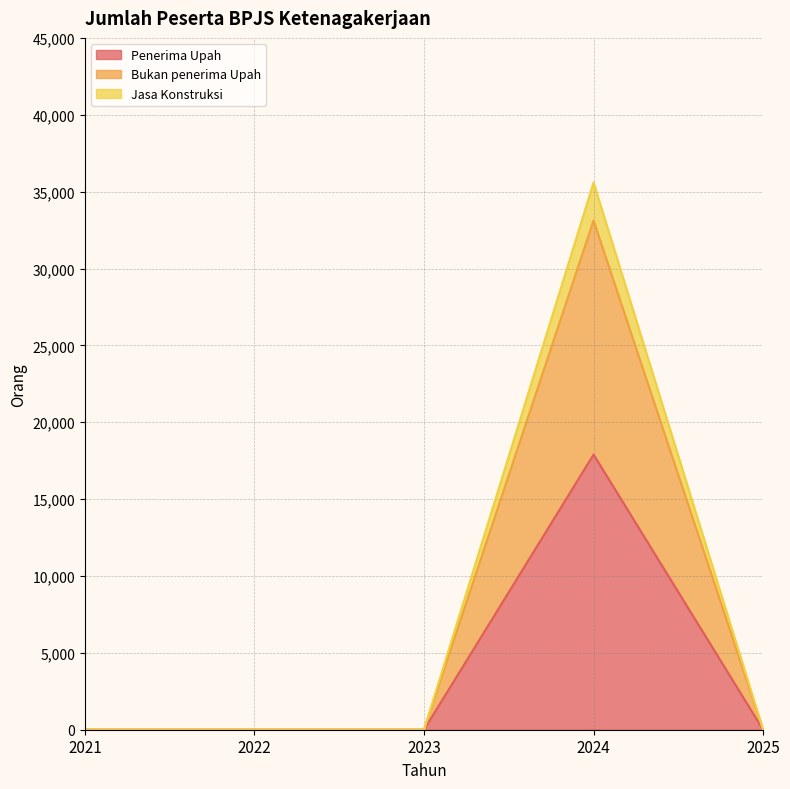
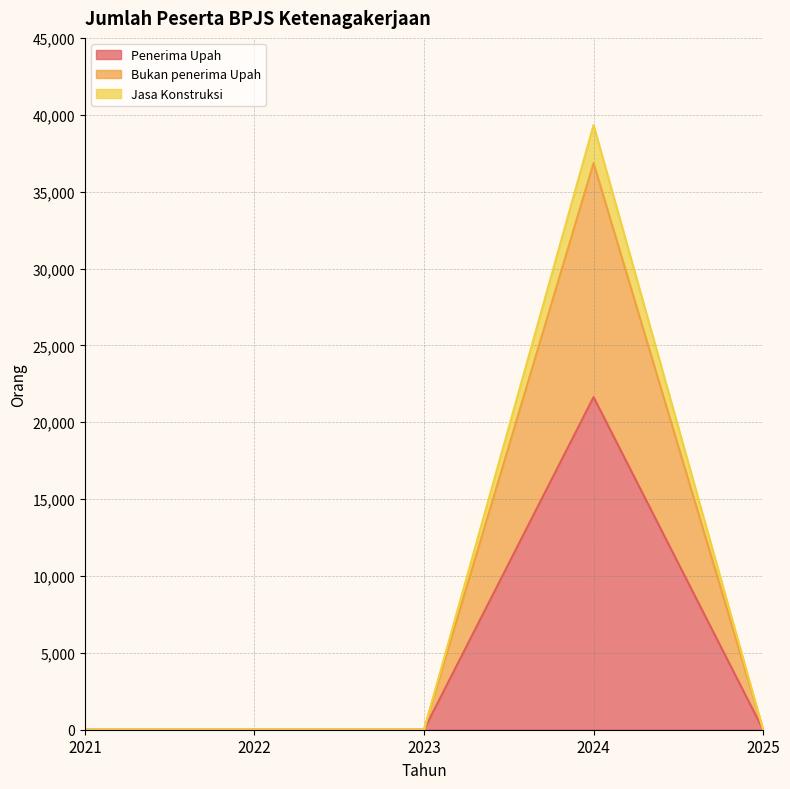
Penerima Upah, 2024: 17,900 -> 21,600
